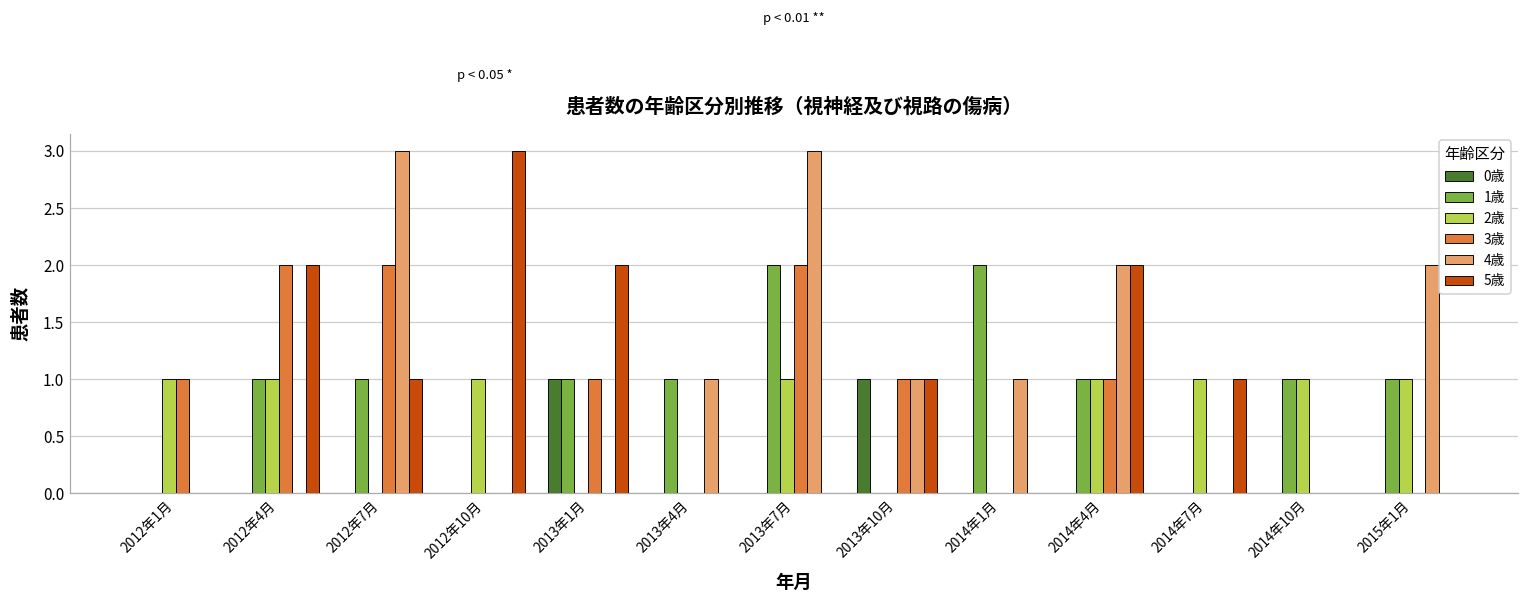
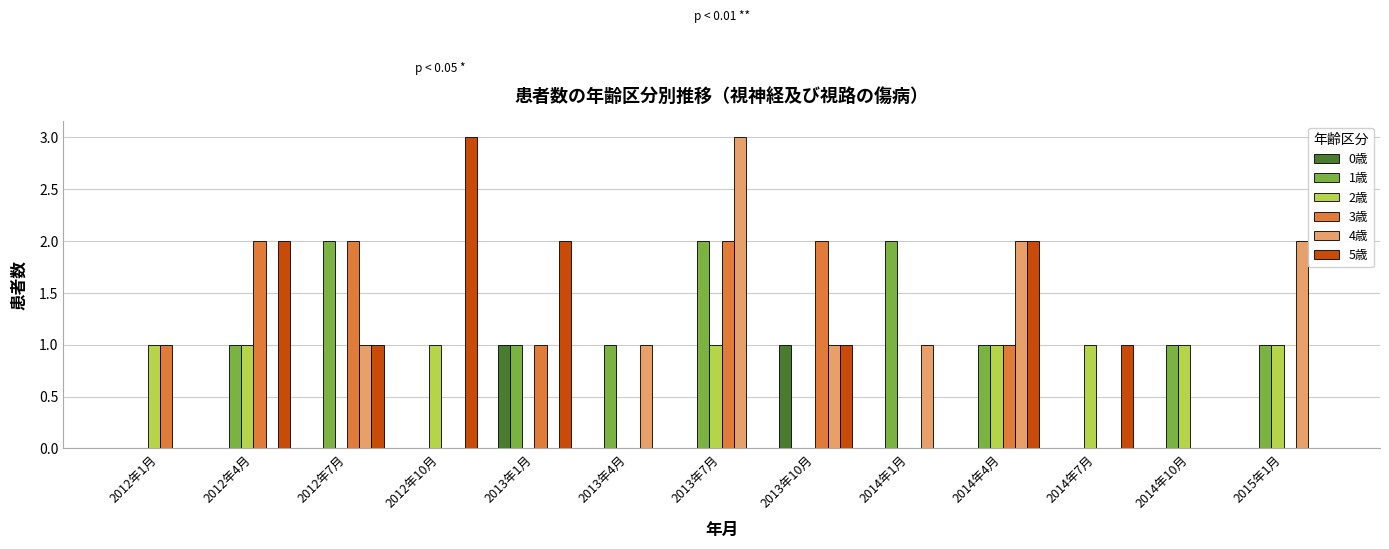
1歳, 2012年7月: 1 -> 2
4歳, 2012年7月: 3 -> 1
3歳, 2013年10月: 1 -> 2
